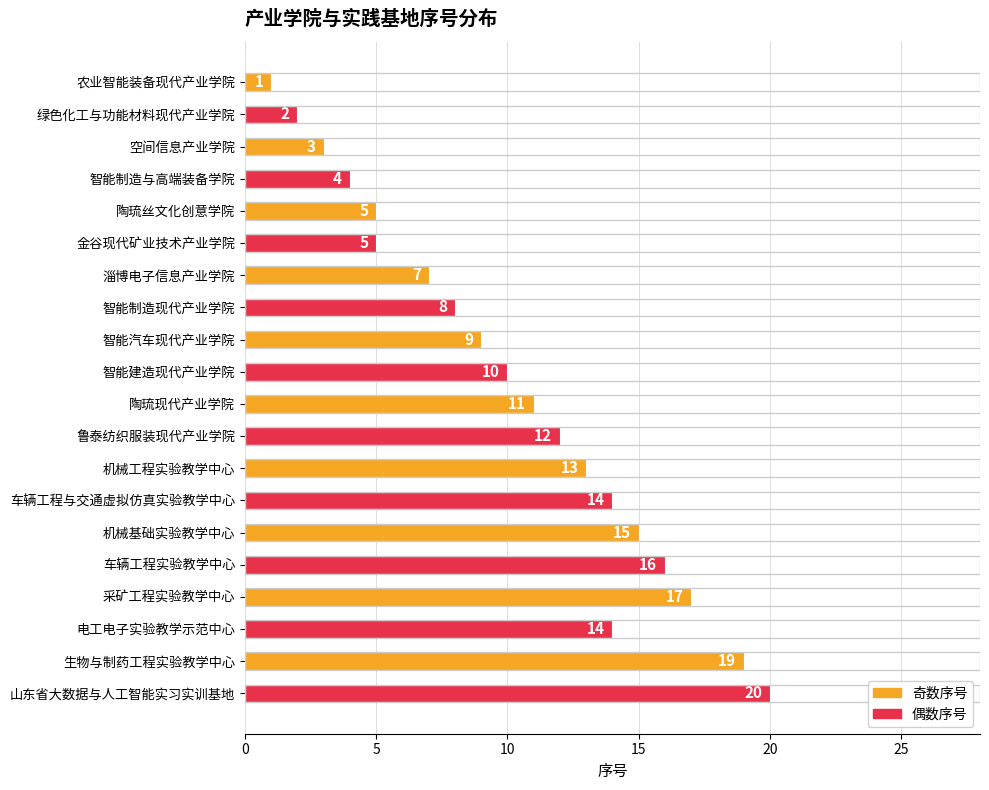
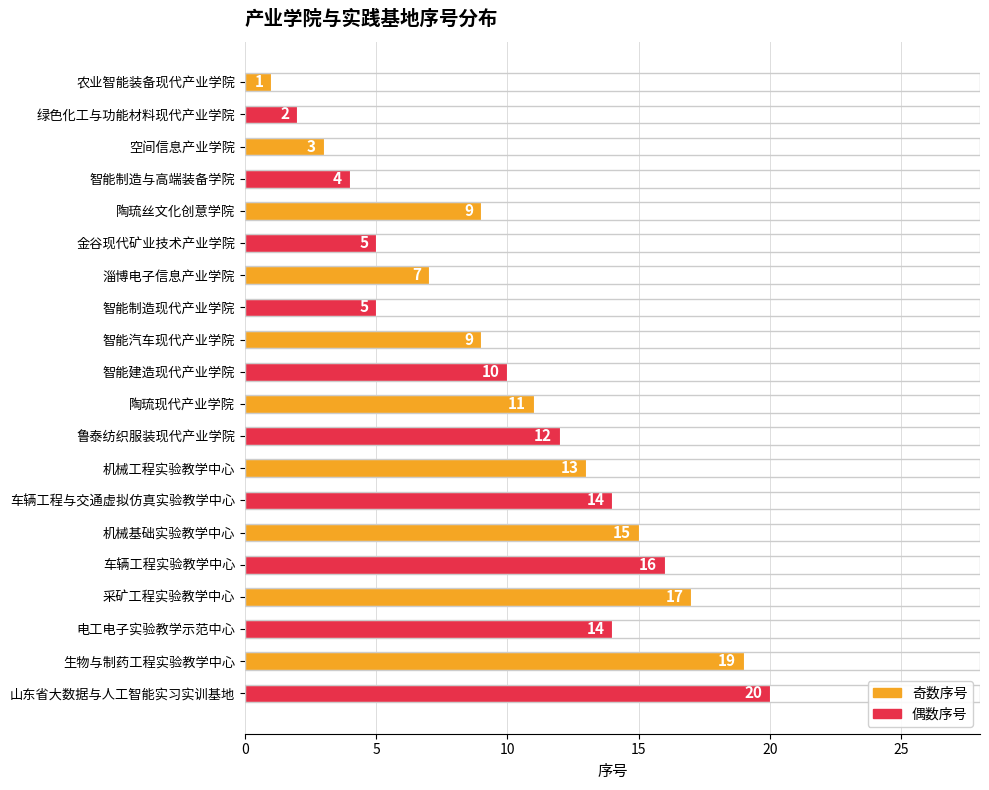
陶琉丝文化创意学院: 5 -> 9
智能制造现代产业学院: 8 -> 5
